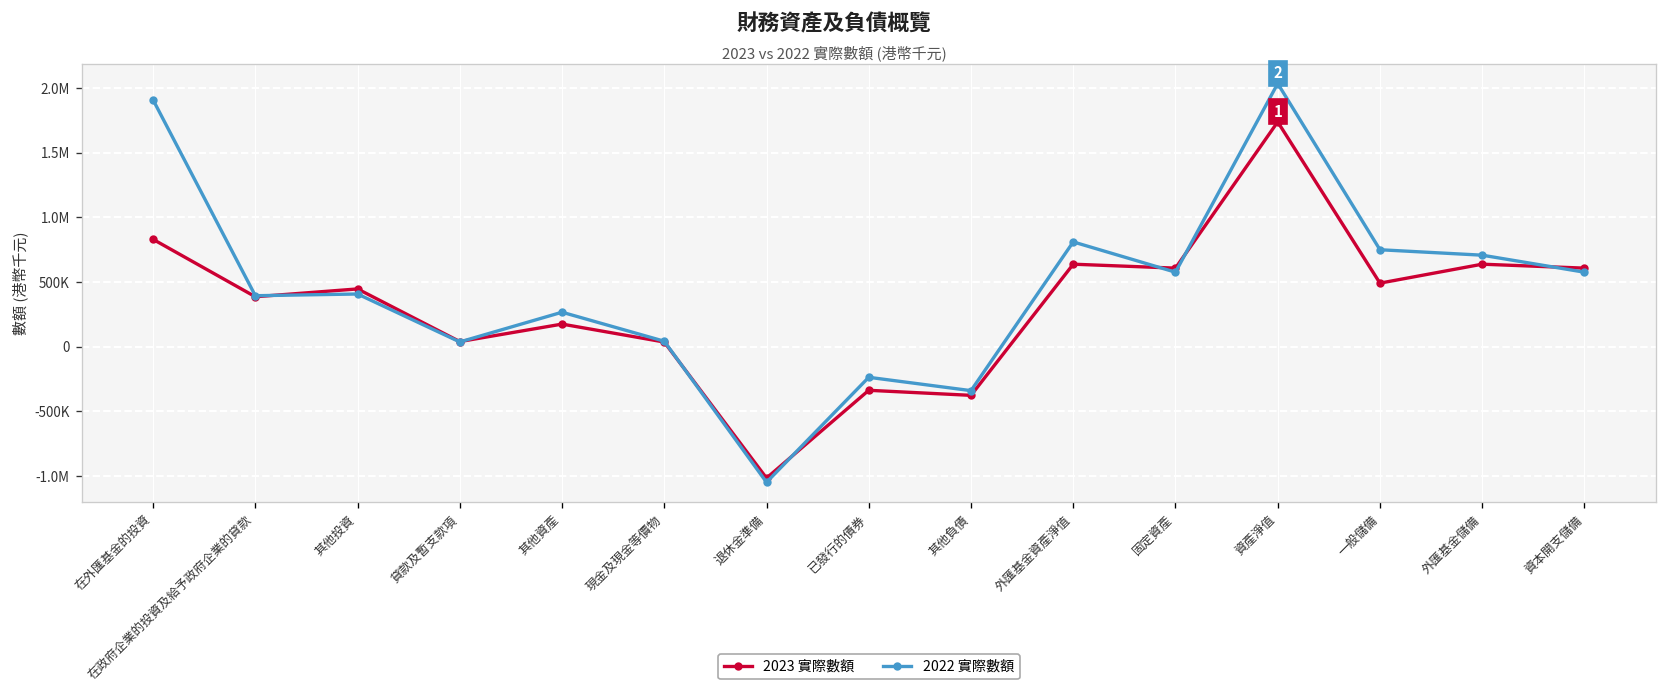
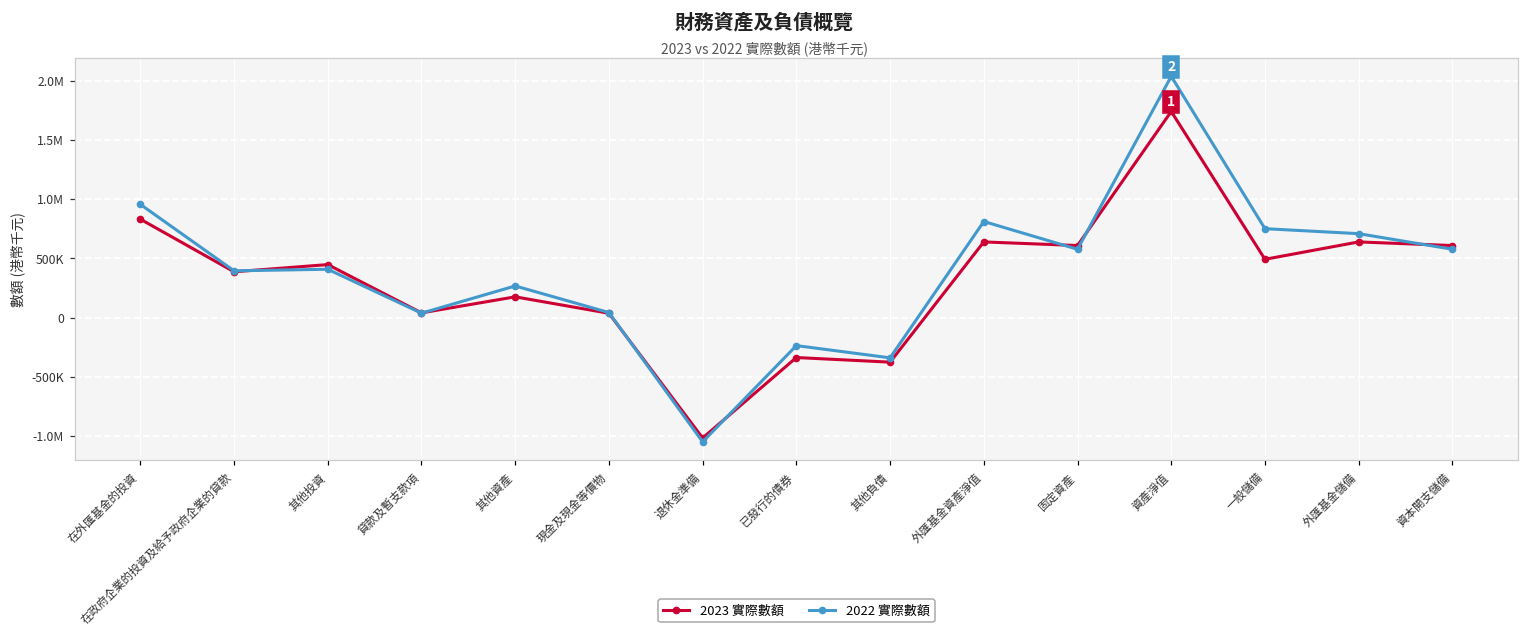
2022 實際數額, 在外匯基金的投資: 1910000 -> 960000
